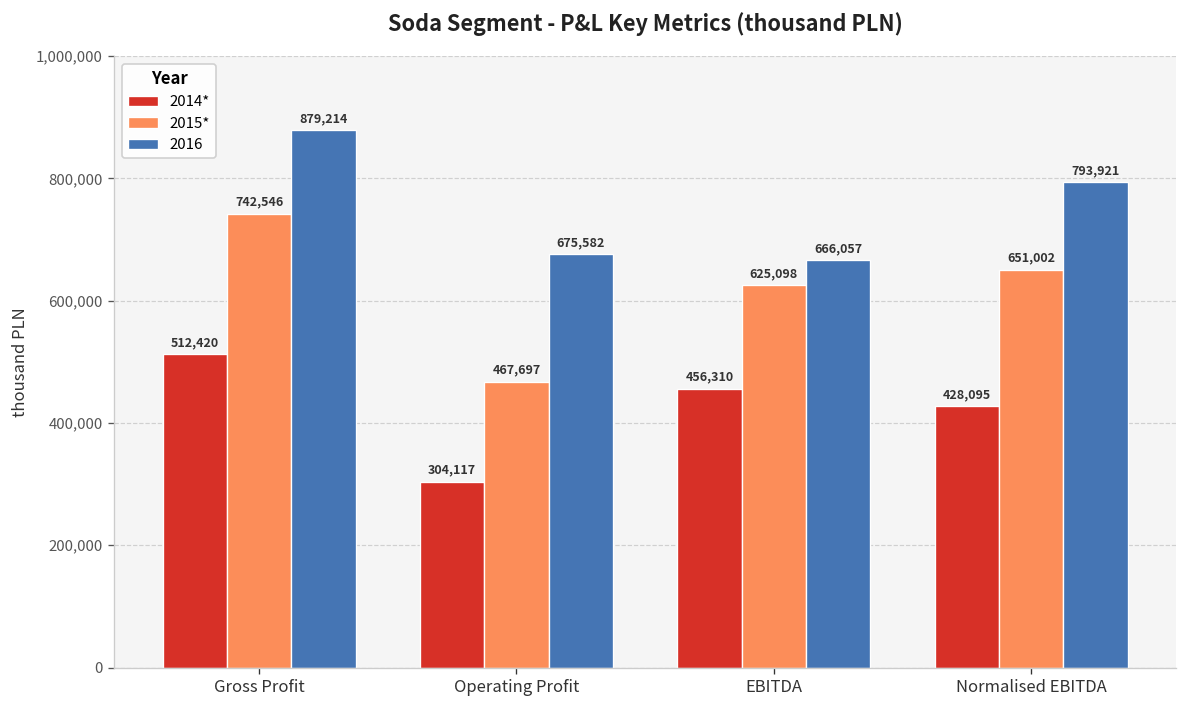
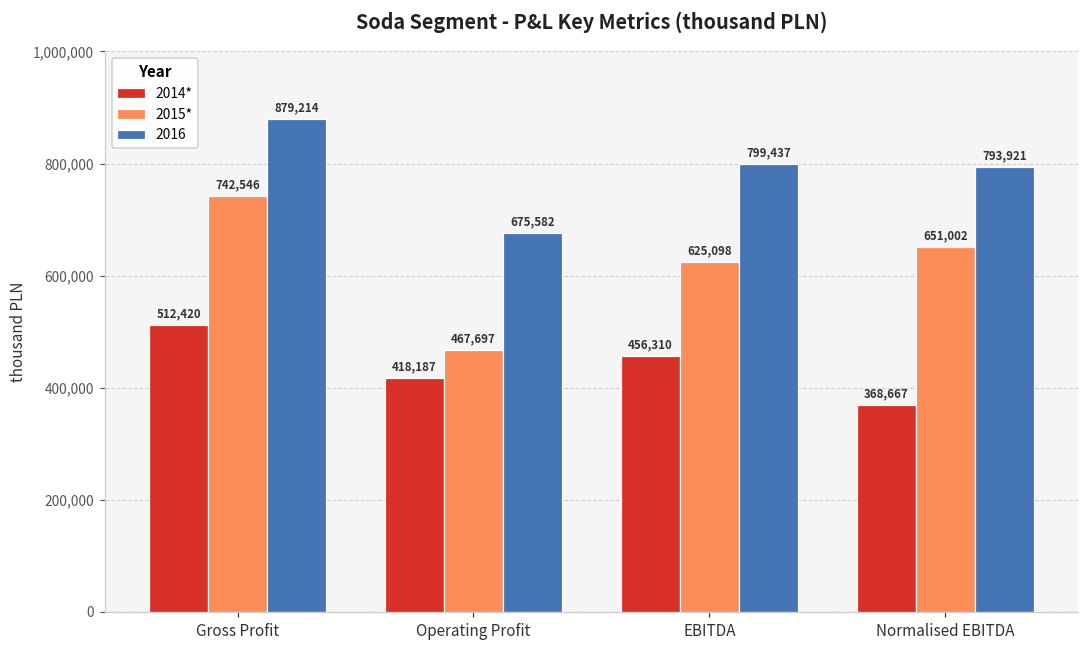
2014*, Operating Profit: 304,117 -> 418,187
2016, EBITDA: 666,057 -> 799,437
2014*, Normalised EBITDA: 428,095 -> 368,667
